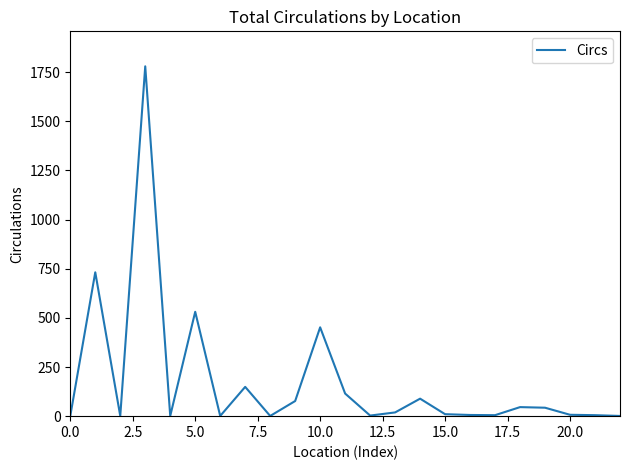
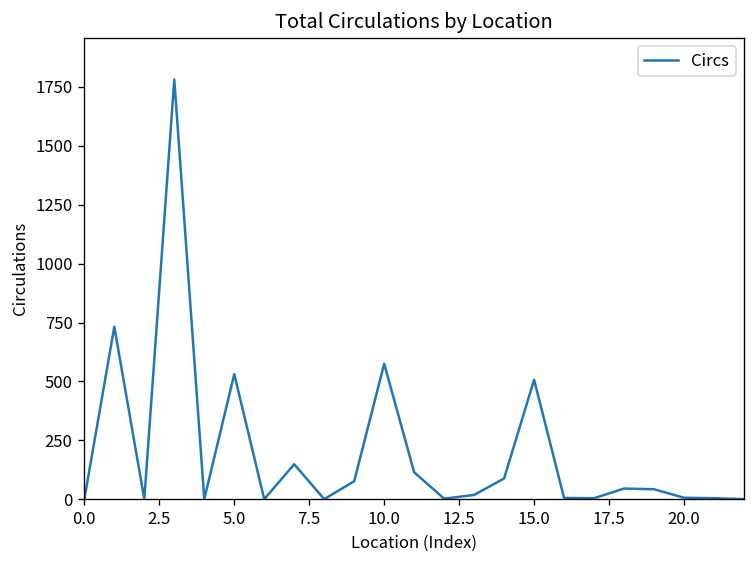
10.0: 450 -> 580
15.0: 10 -> 510
